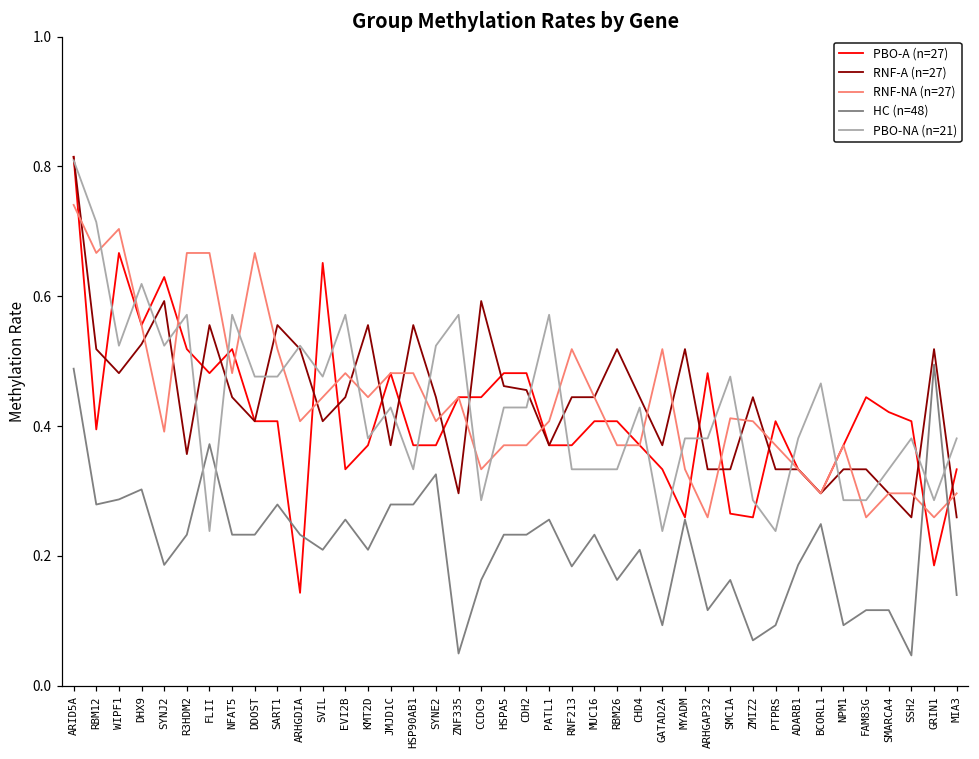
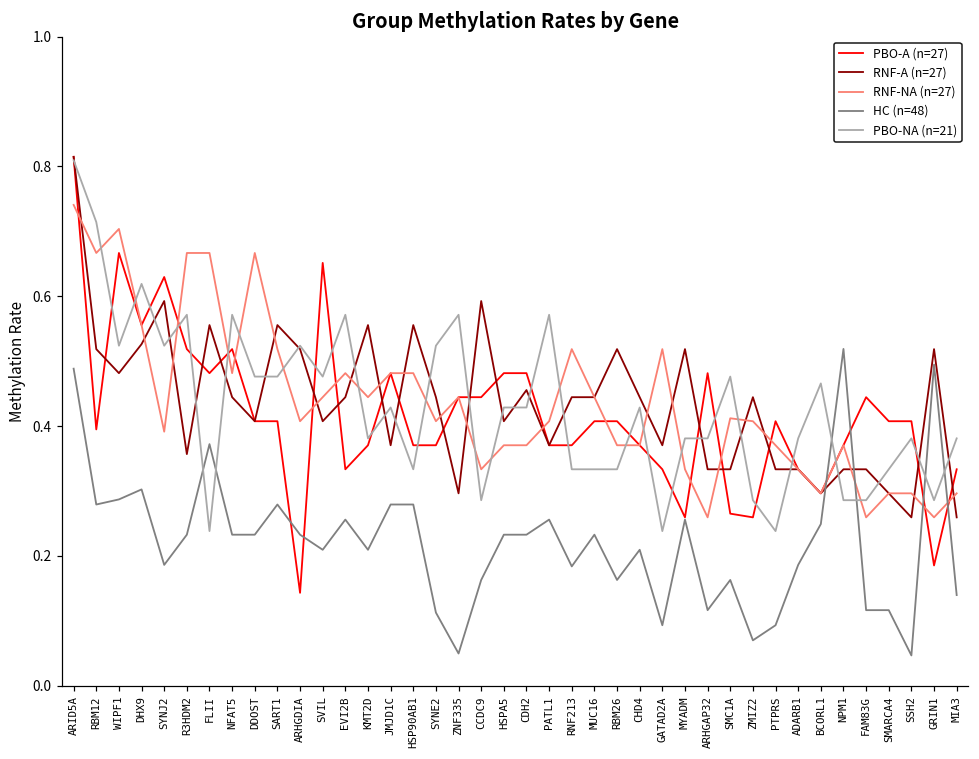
HC (n=48), SYNE2: 0.33 -> 0.11
RNF-A (n=27), HSPA5: 0.46 -> 0.41
HC (n=48), NPM1: 0.09 -> 0.52
PBO-A (n=27), SMARCA4: 0.42 -> 0.41
